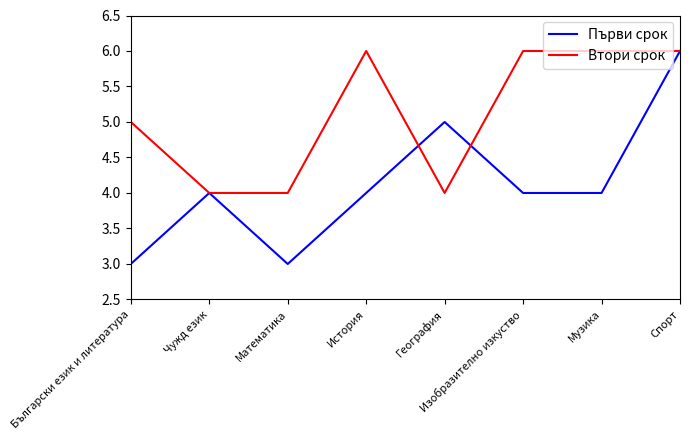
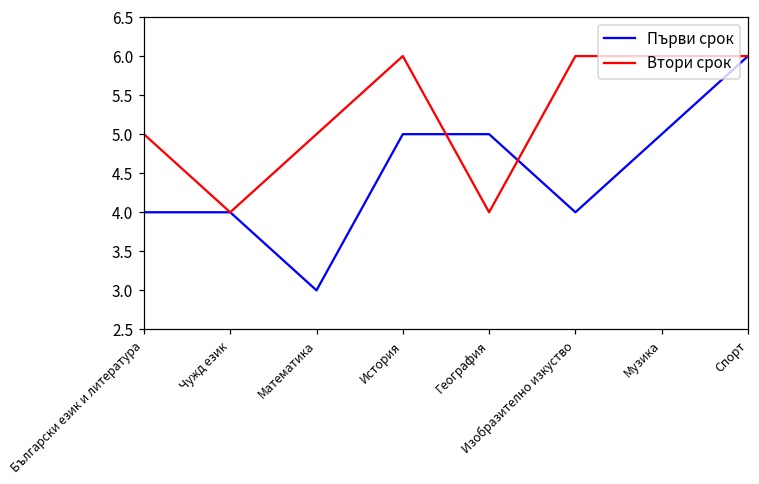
Първи срок, Български език и литература: 3 -> 4
Втори срок, Математика: 4 -> 5
Първи срок, История: 4 -> 5
Първи срок, Музика: 4 -> 5
